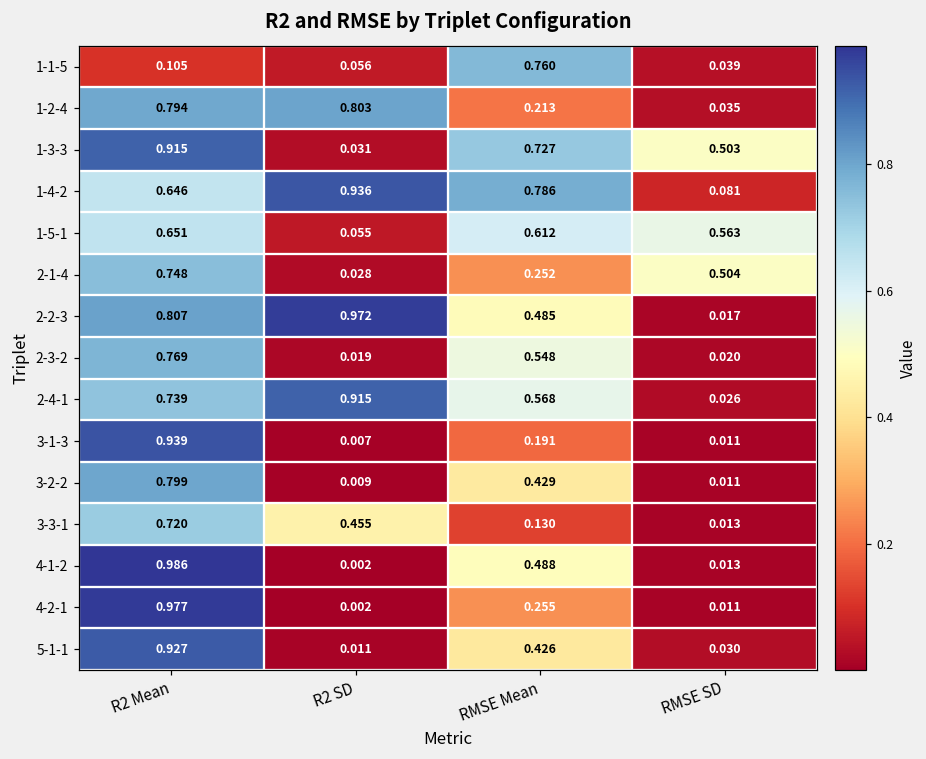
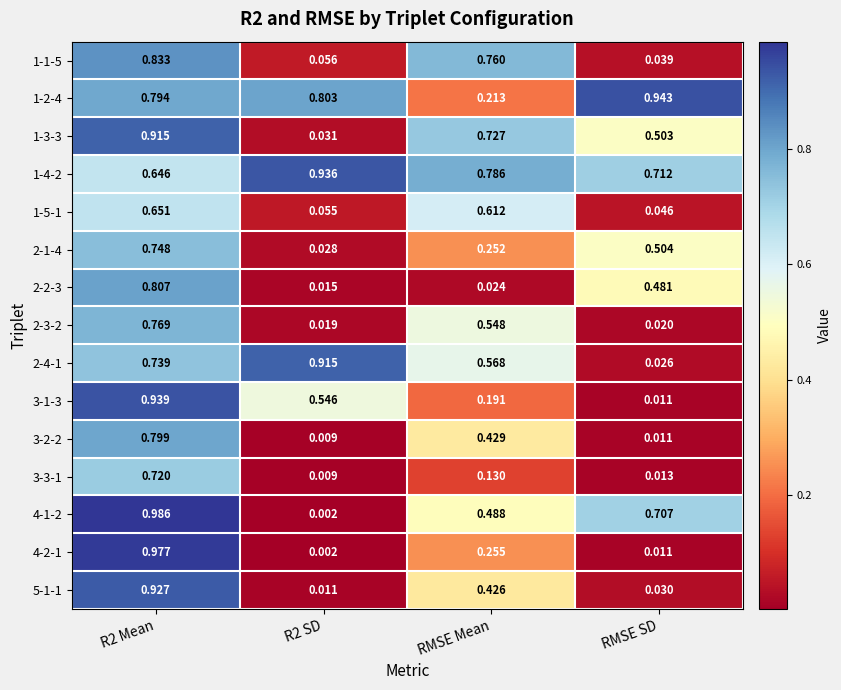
1-1-5, R2 Mean: 0.105 -> 0.833
1-2-4, RMSE SD: 0.035 -> 0.943
1-4-2, RMSE SD: 0.081 -> 0.712
1-5-1, RMSE SD: 0.563 -> 0.046
2-2-3, R2 SD: 0.972 -> 0.015
2-2-3, RMSE Mean: 0.485 -> 0.024
2-2-3, RMSE SD: 0.017 -> 0.481
3-1-3, R2 SD: 0.007 -> 0.546
3-3-1, R2 SD: 0.455 -> 0.009
4-1-2, RMSE SD: 0.013 -> 0.707
